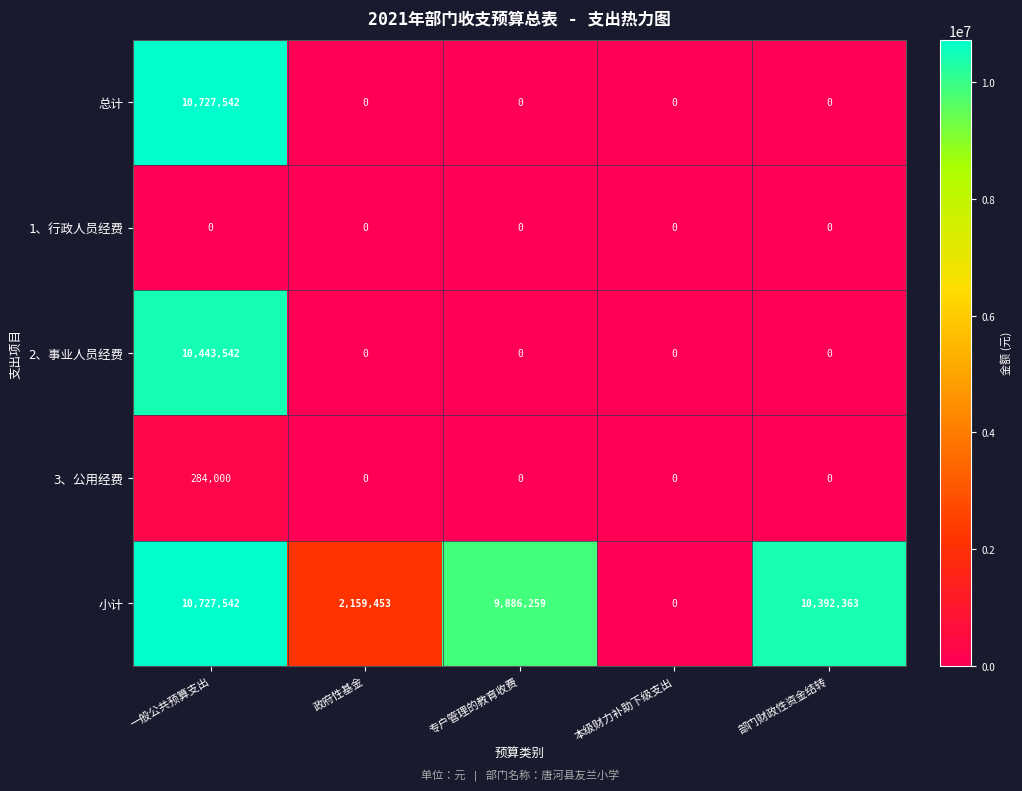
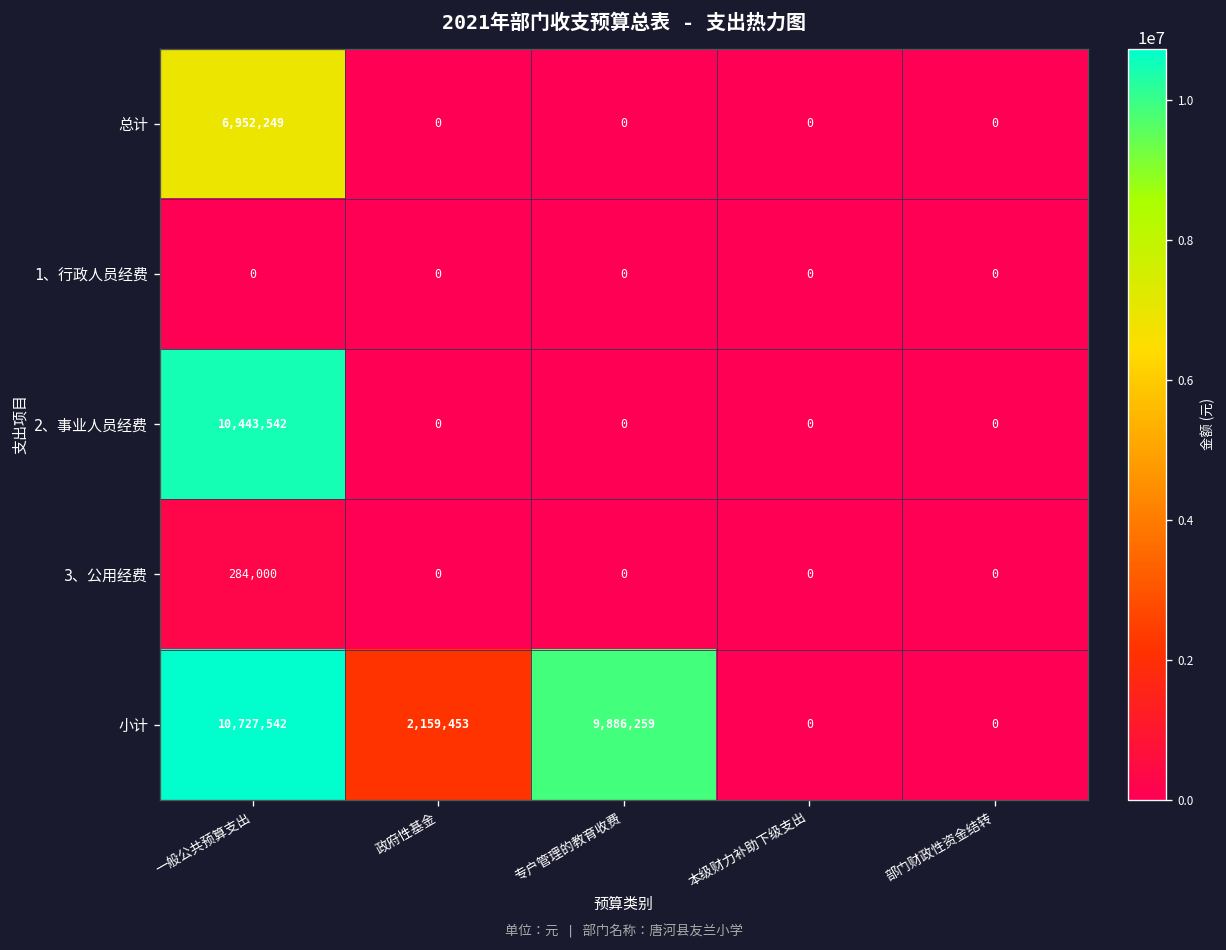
总计, 一般公共预算支出: 10,727,542 -> 6,952,249
小计, 部门财政性资金结转: 10,392,363 -> 0
